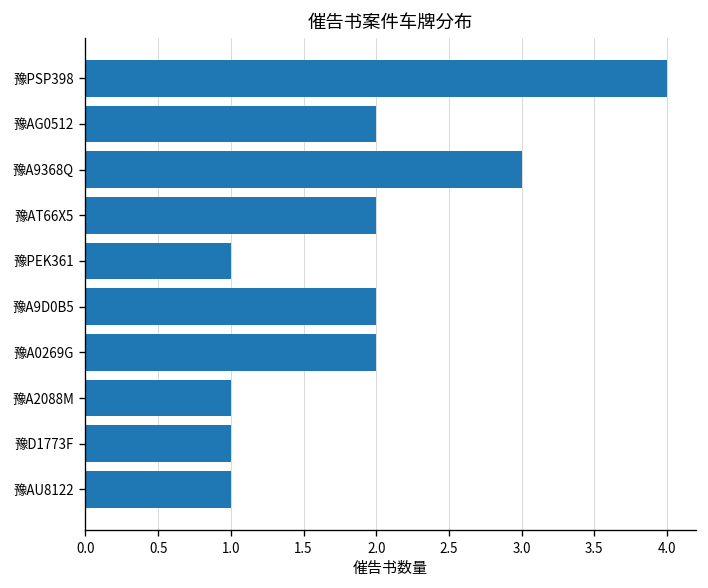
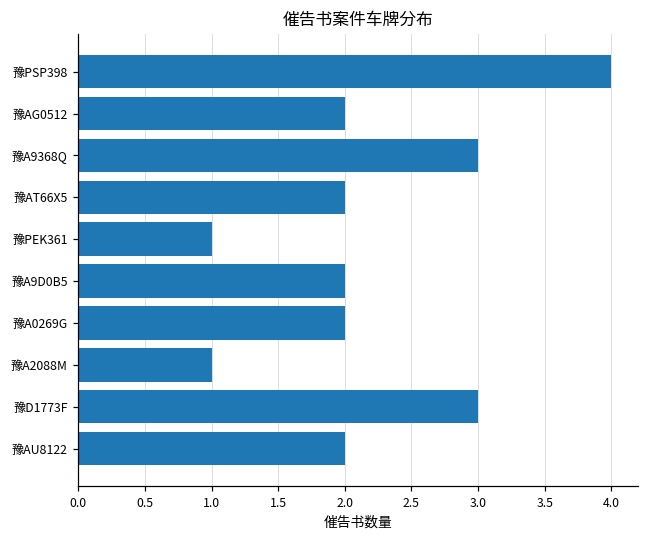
豫D1773F: 1 -> 3
豫AU8122: 1 -> 2
